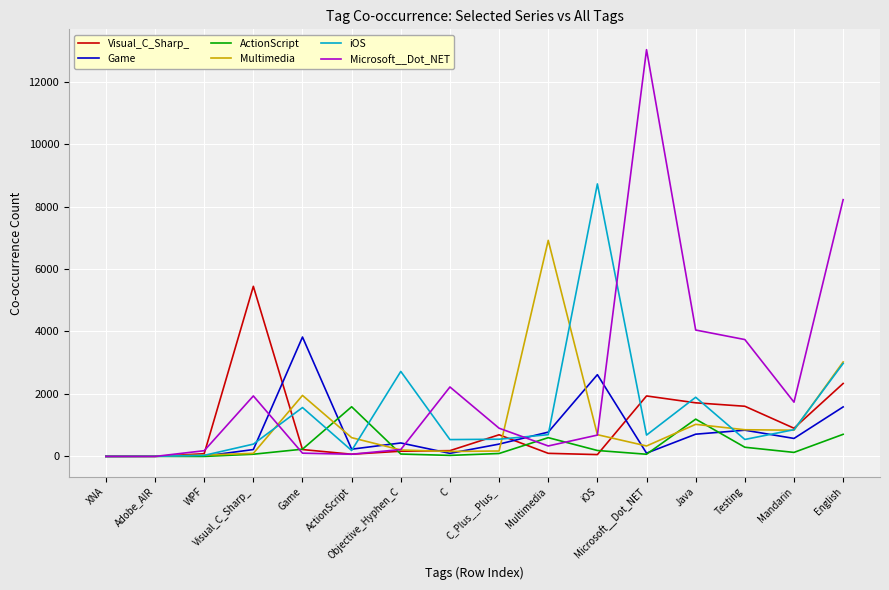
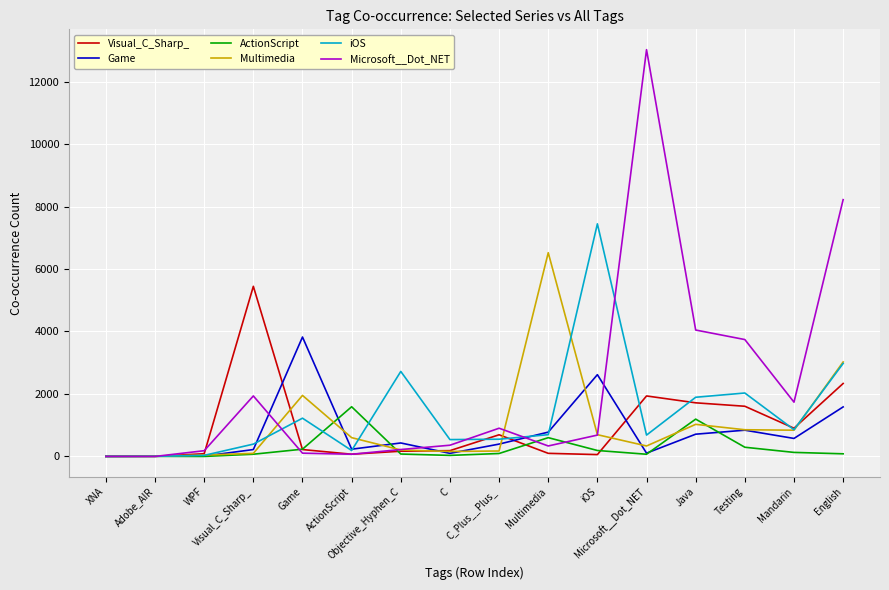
iOS, Game: 1600 -> 1200
Microsoft__Dot_NET, C: 2200 -> 400
Multimedia, Multimedia: 6900 -> 6500
iOS, iOS: 8700 -> 7400
iOS, Testing: 500 -> 2000
ActionScript, English: 700 -> 100
